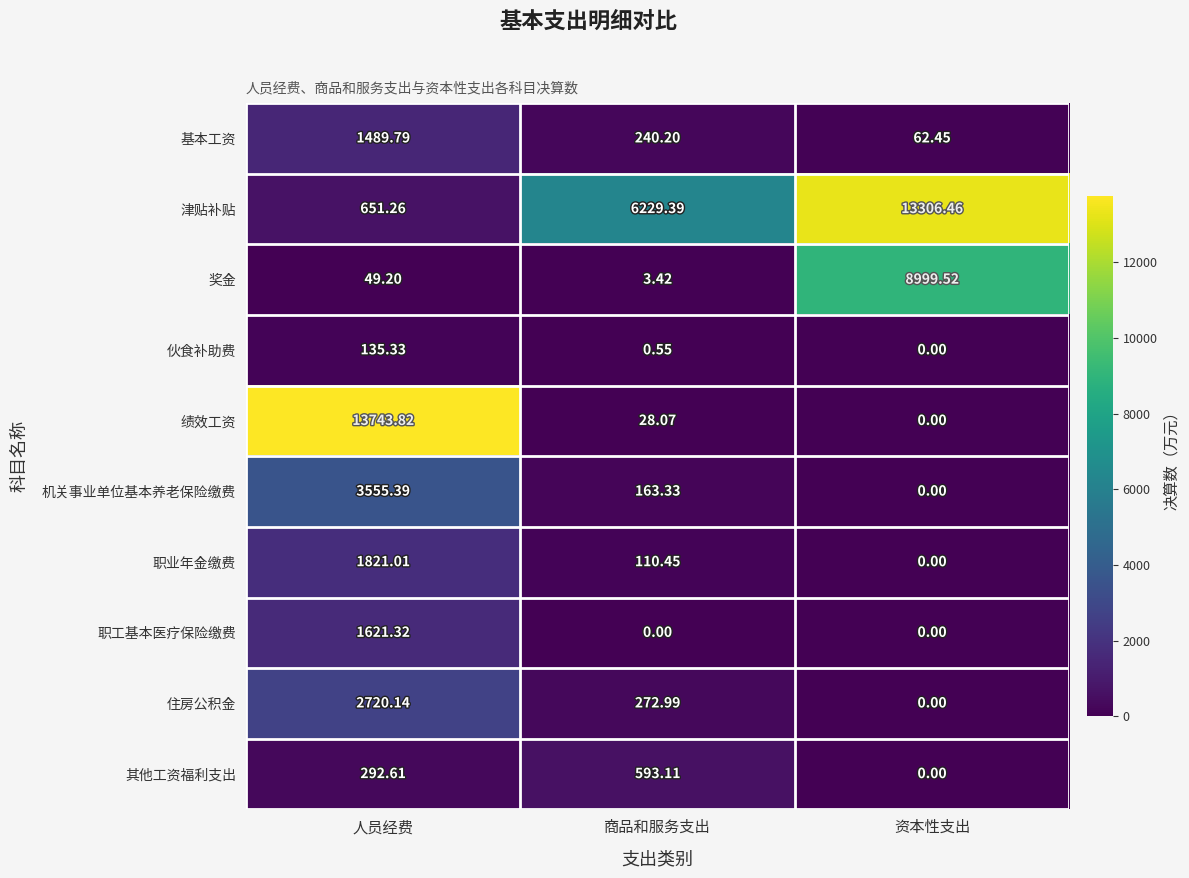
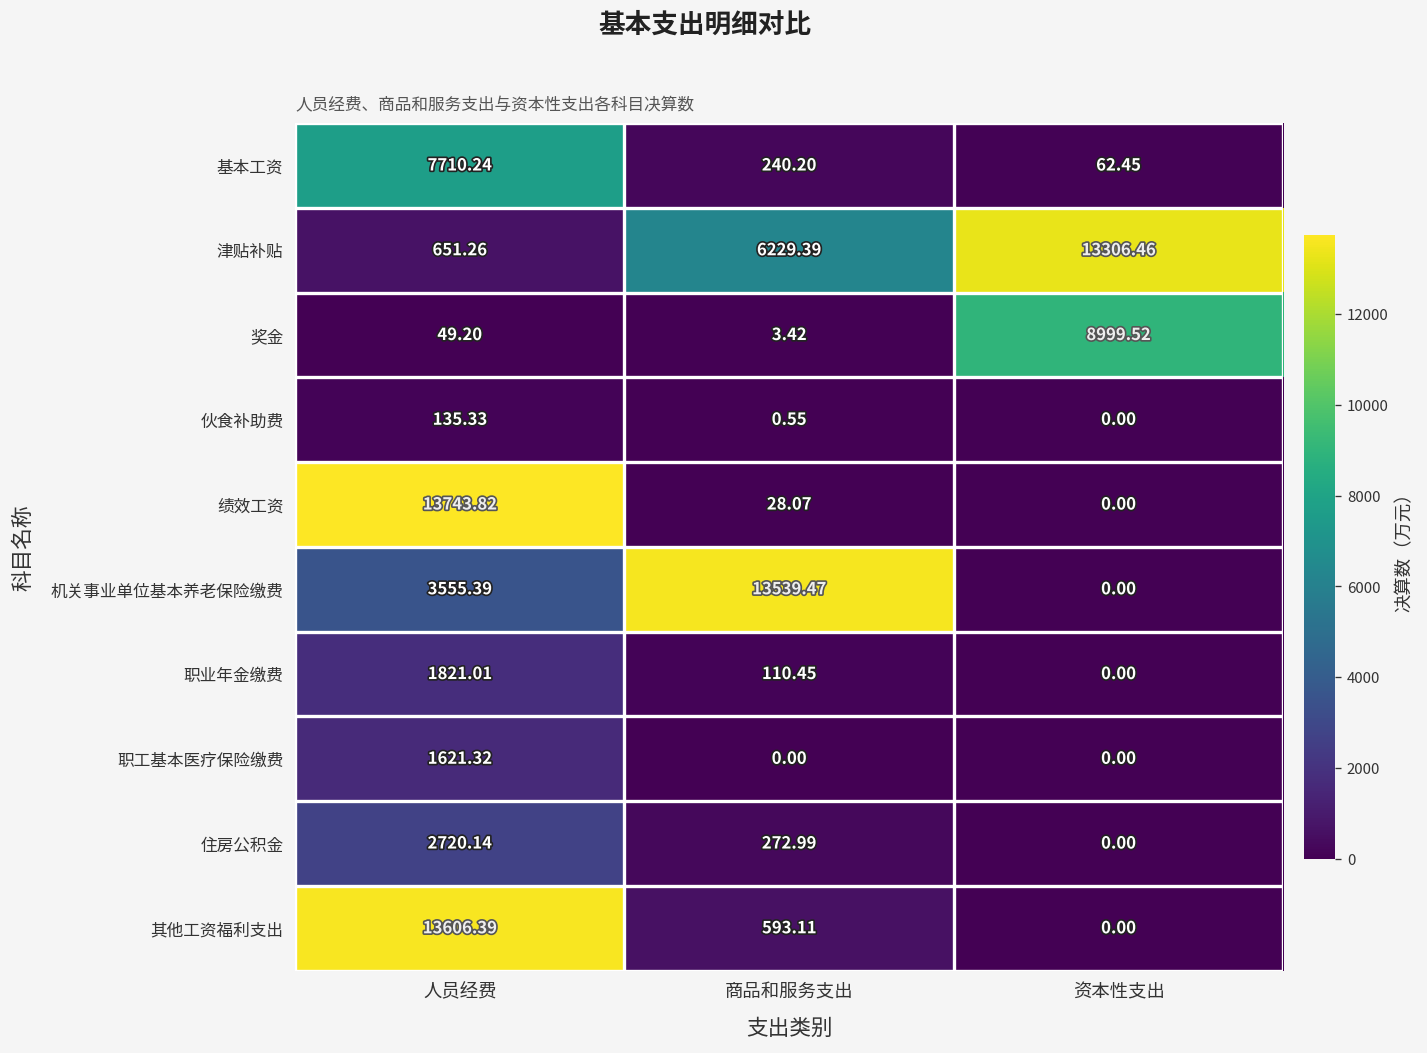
基本工资, 人员经费: 1489.79 -> 7710.24
机关事业单位基本养老保险缴费, 商品和服务支出: 163.33 -> 13539.47
其他工资福利支出, 人员经费: 292.61 -> 13606.39
